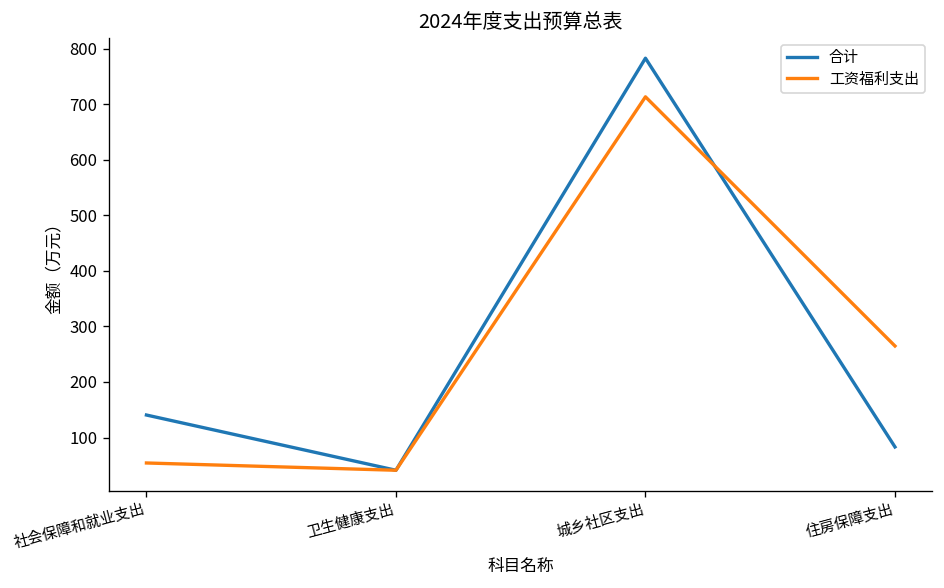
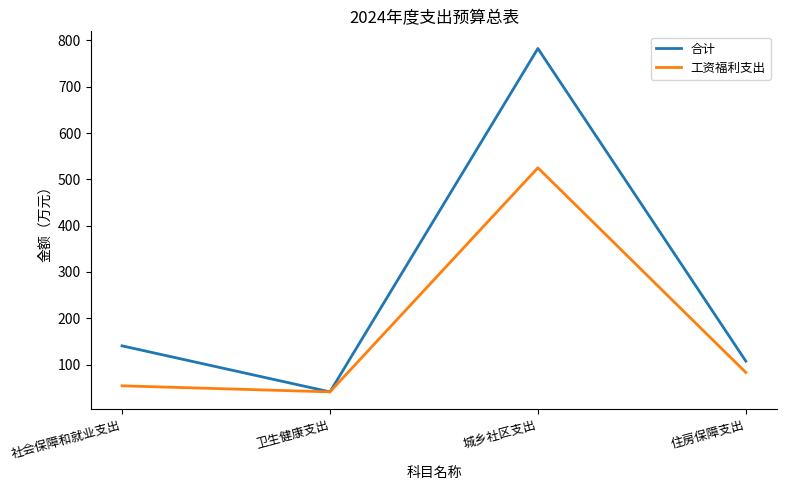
工资福利支出, 城乡社区支出: 710 -> 530
合计, 住房保障支出: 80 -> 110
工资福利支出, 住房保障支出: 260 -> 80
